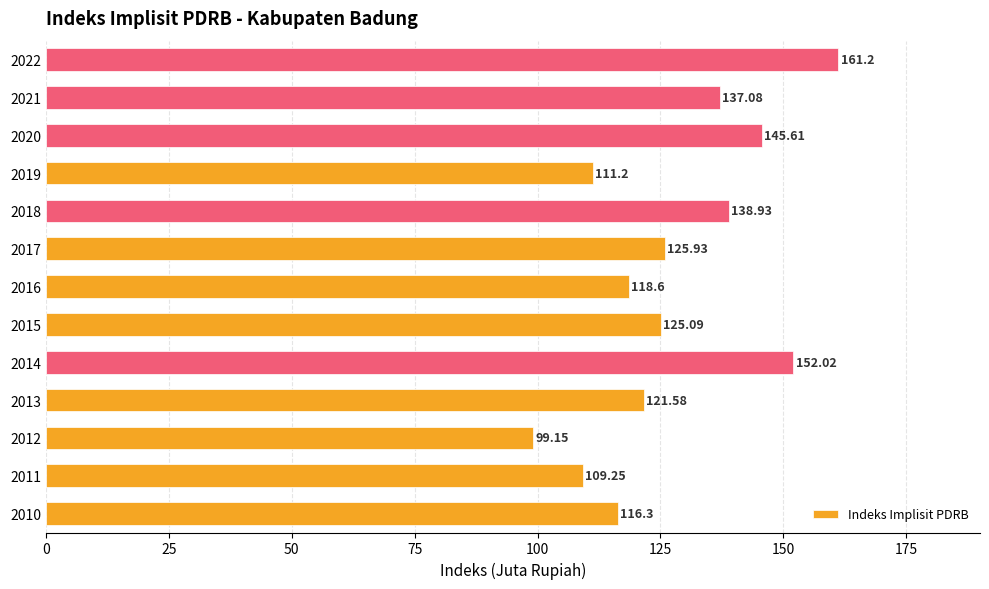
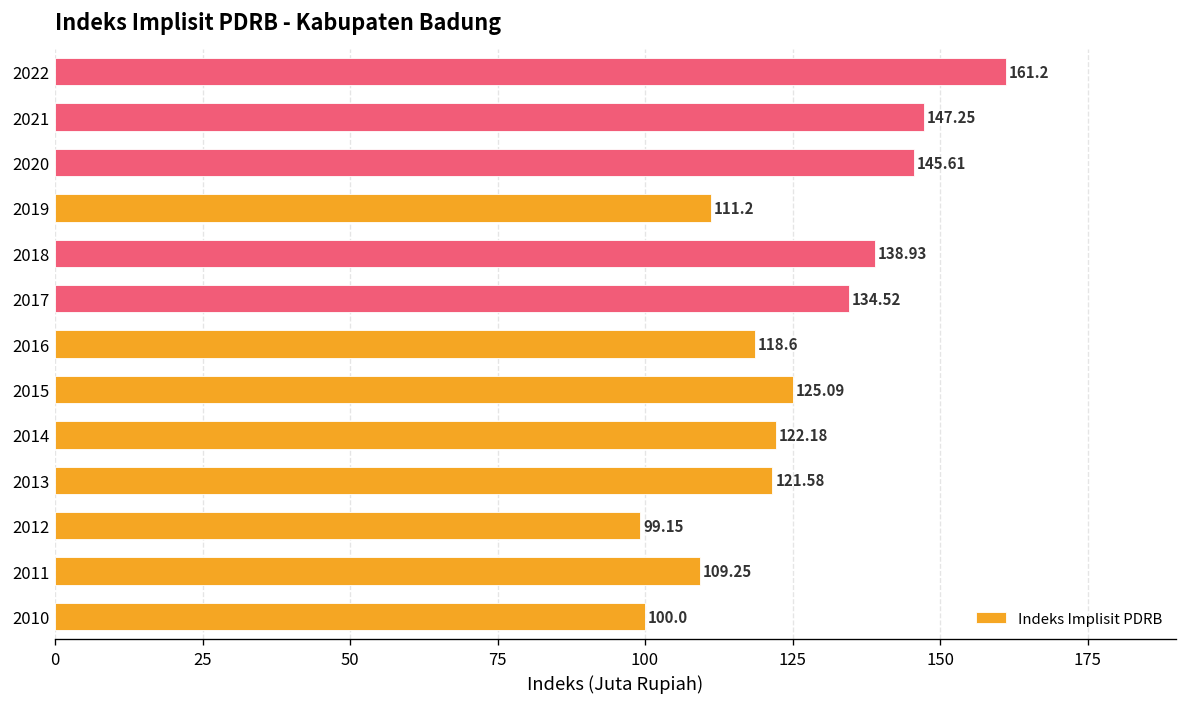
2021: 137.08 -> 147.25
2017: 125.93 -> 134.52
2014: 152.02 -> 122.18
2010: 116.3 -> 100.0
